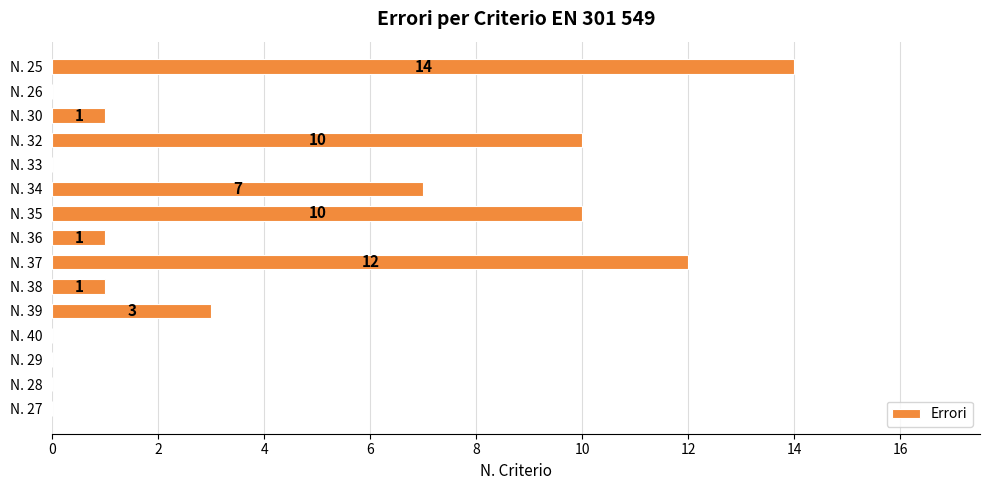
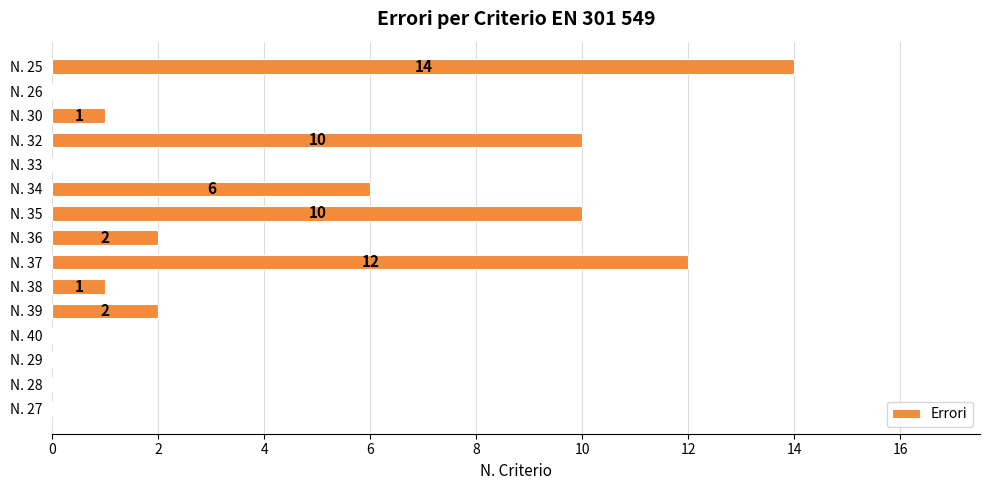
N. 34: 7 -> 6
N. 36: 1 -> 2
N. 39: 3 -> 2
